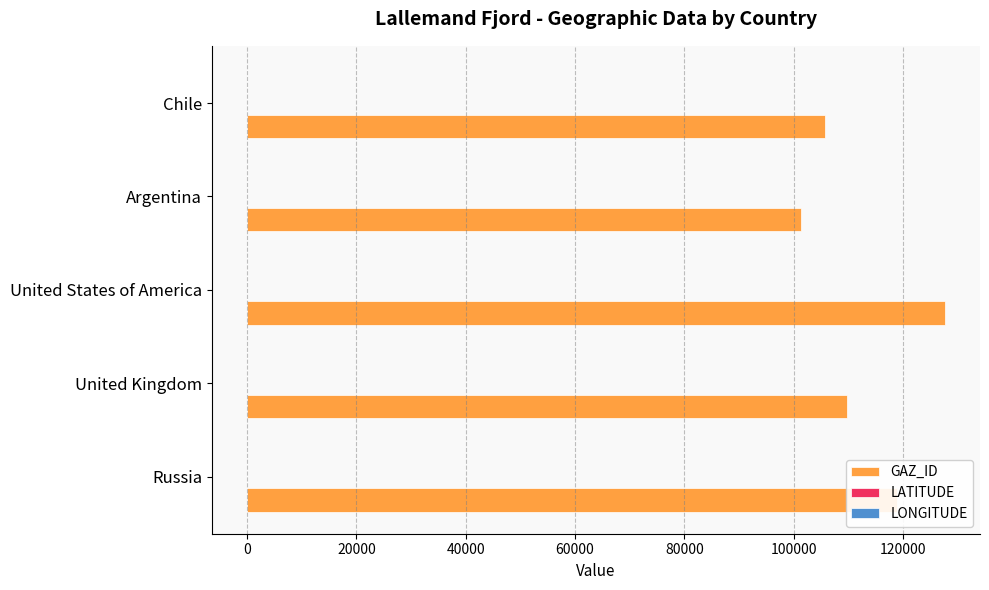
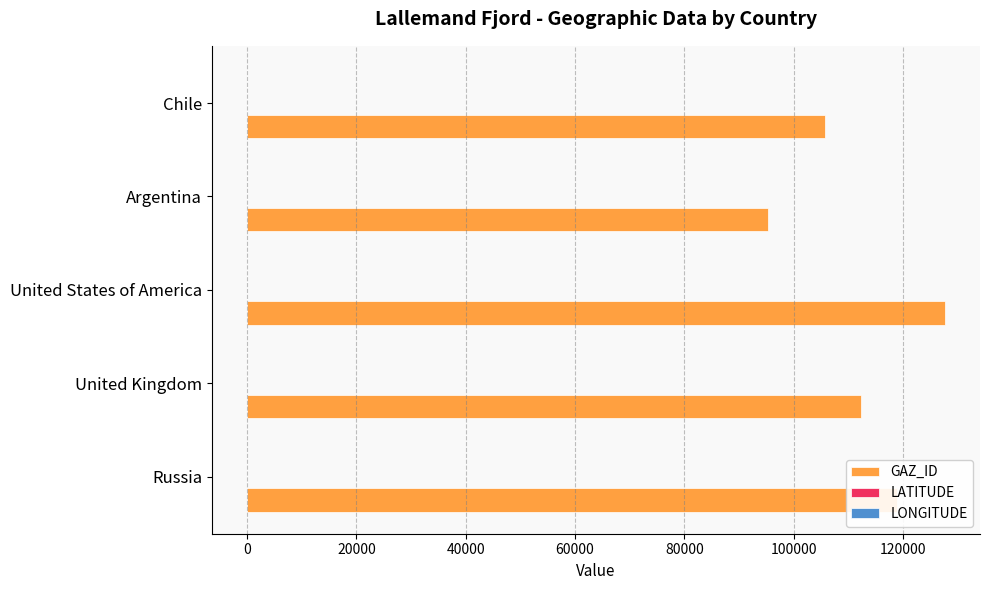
GAZ_ID, Argentina: 101000 -> 95000
GAZ_ID, United Kingdom: 110000 -> 112000
